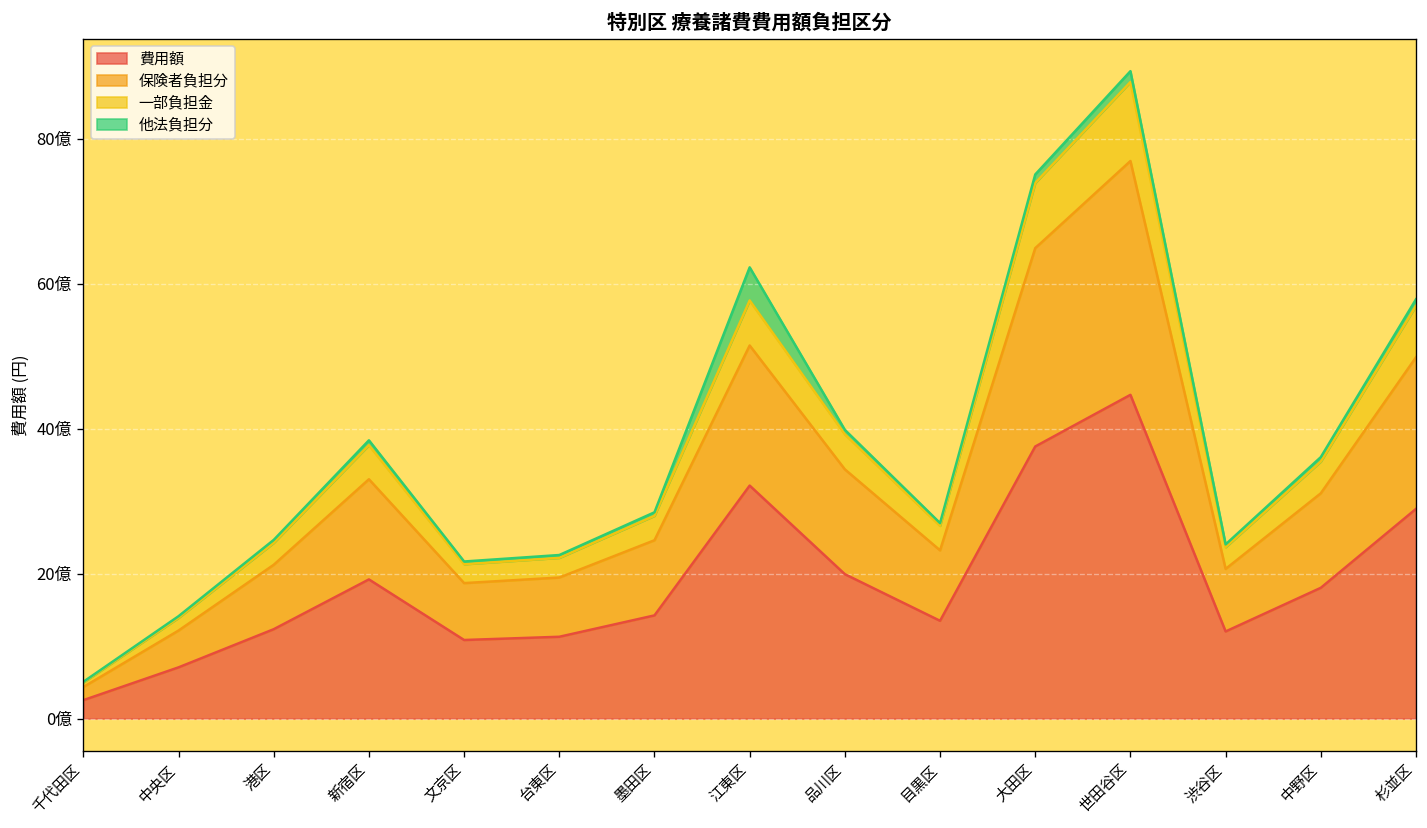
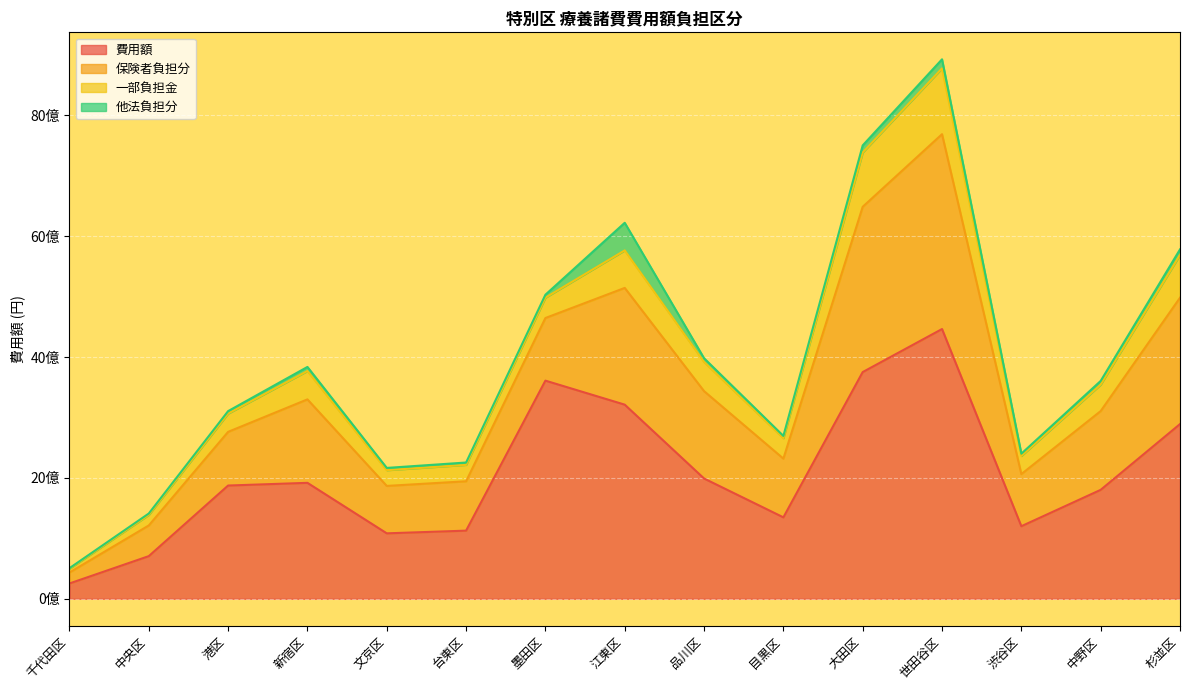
費用額, 港区: 12億 -> 19億
費用額, 墨田区: 14億 -> 36億
